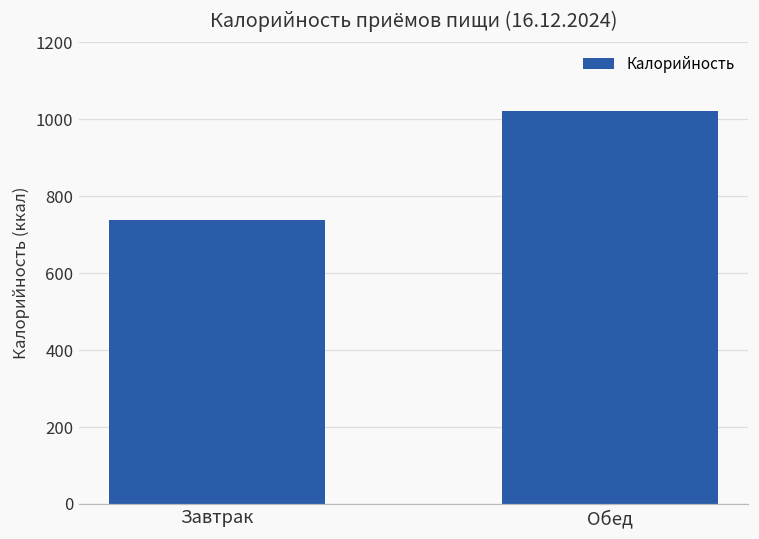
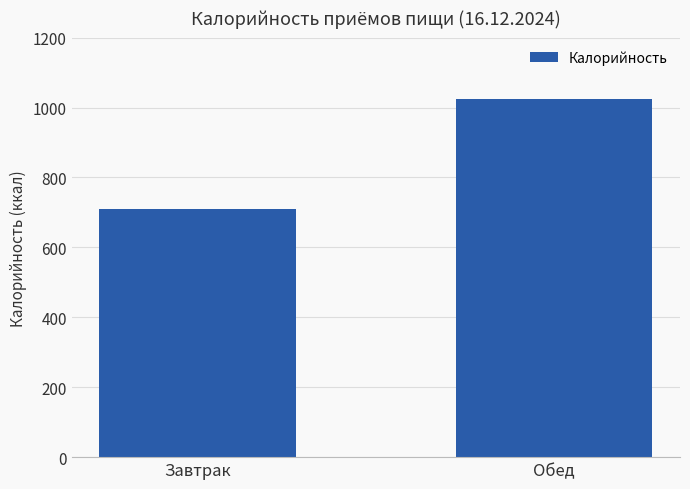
Завтрак: 740 -> 710
